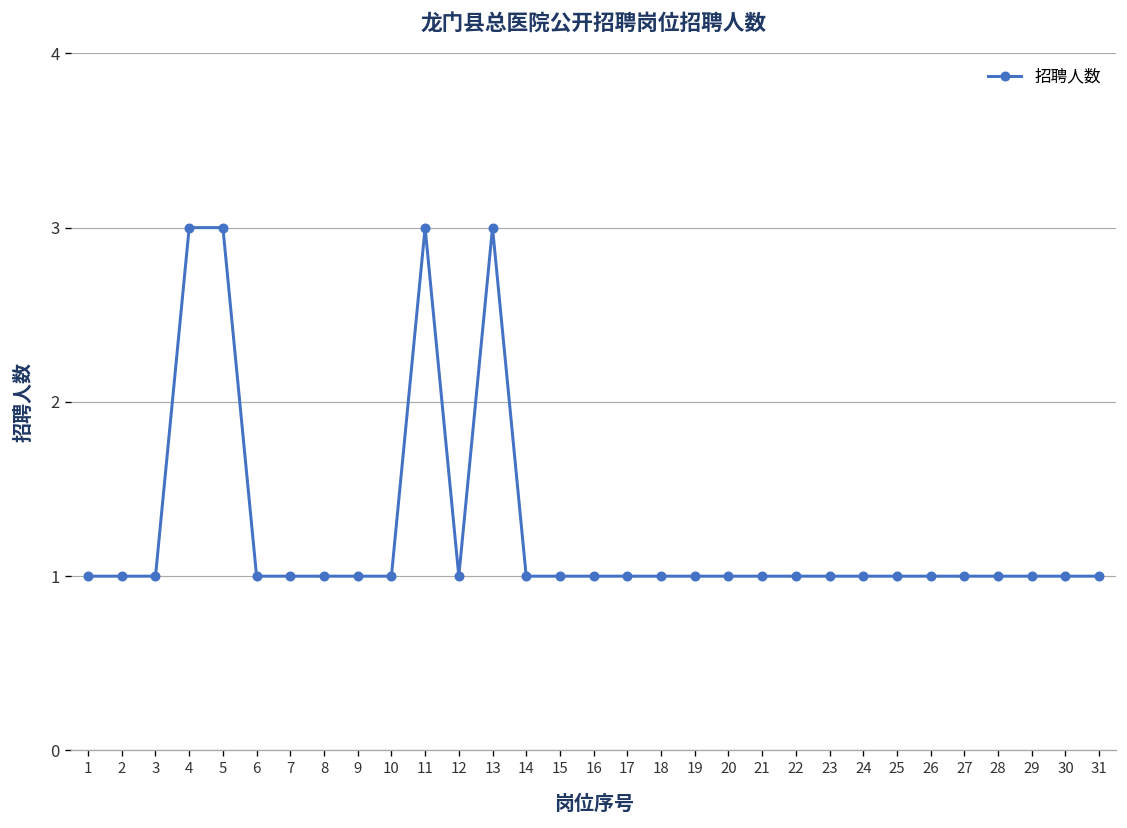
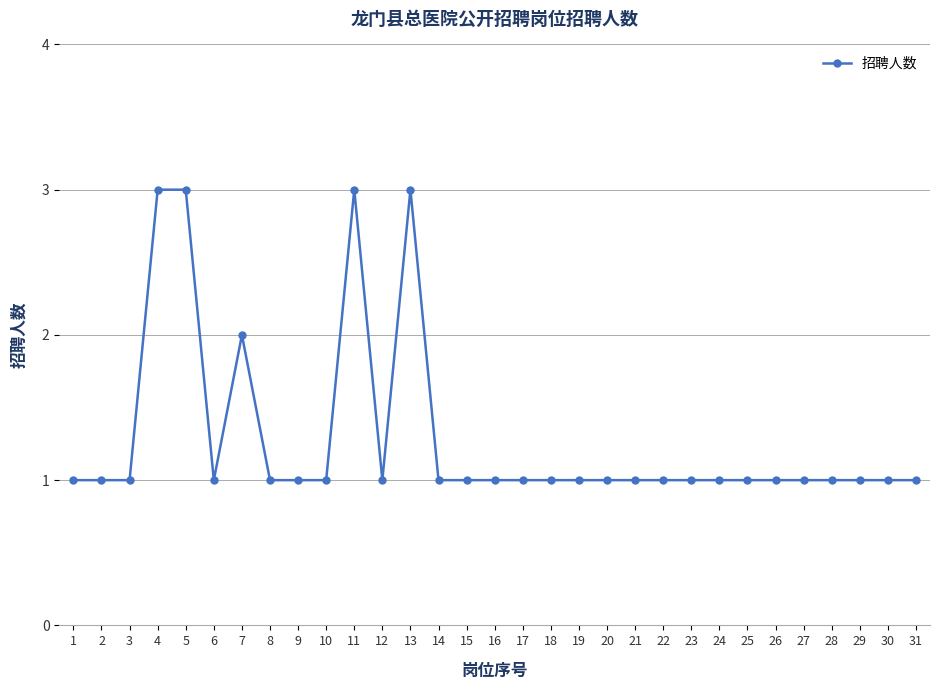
7: 1 -> 2
